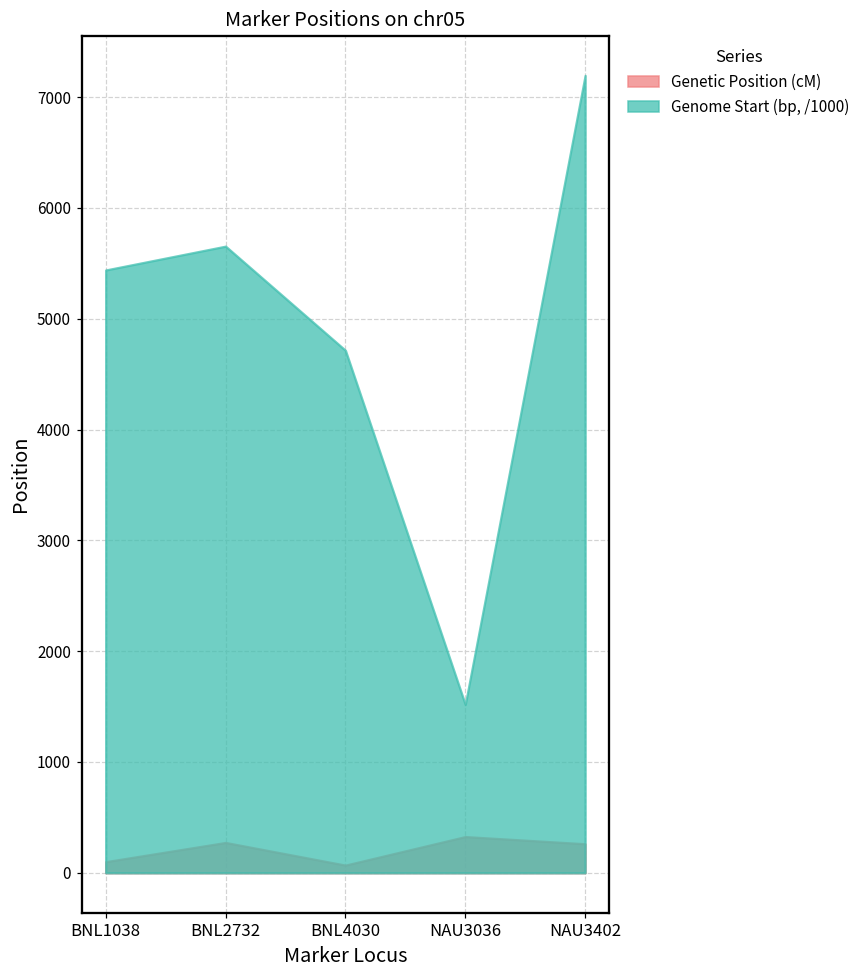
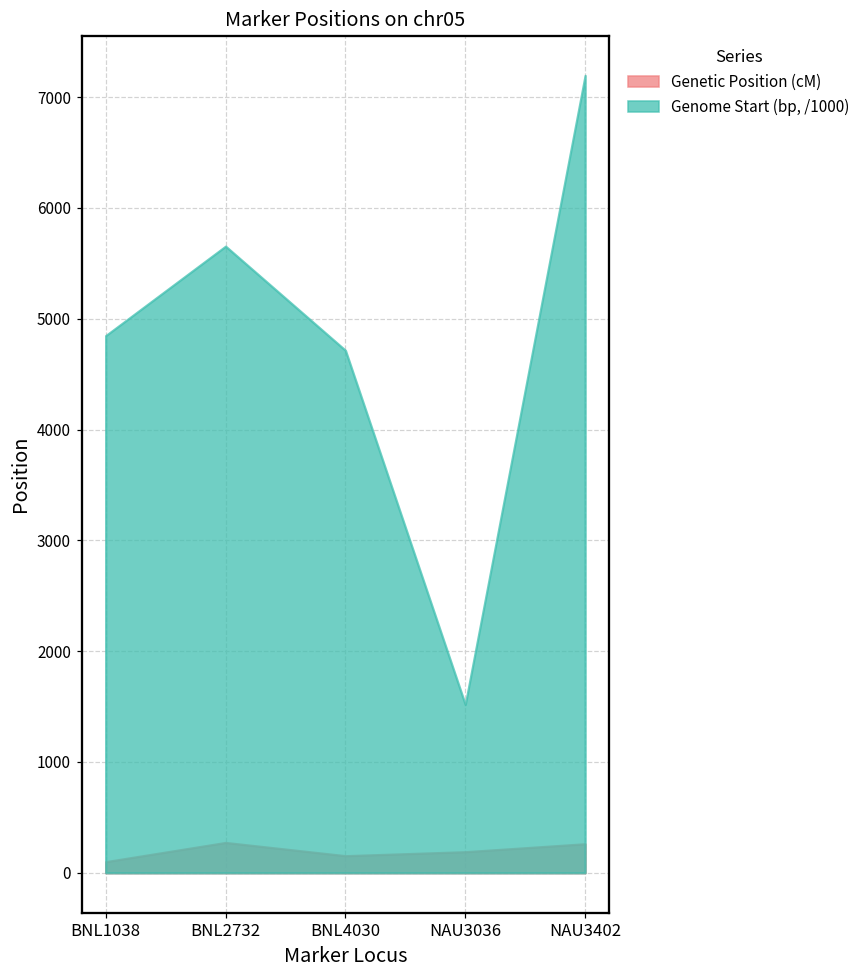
Genome Start (bp, /1000), BNL1038: 5440 -> 4850
Genetic Position (cM), BNL4030: 70 -> 150
Genetic Position (cM), NAU3036: 330 -> 190
